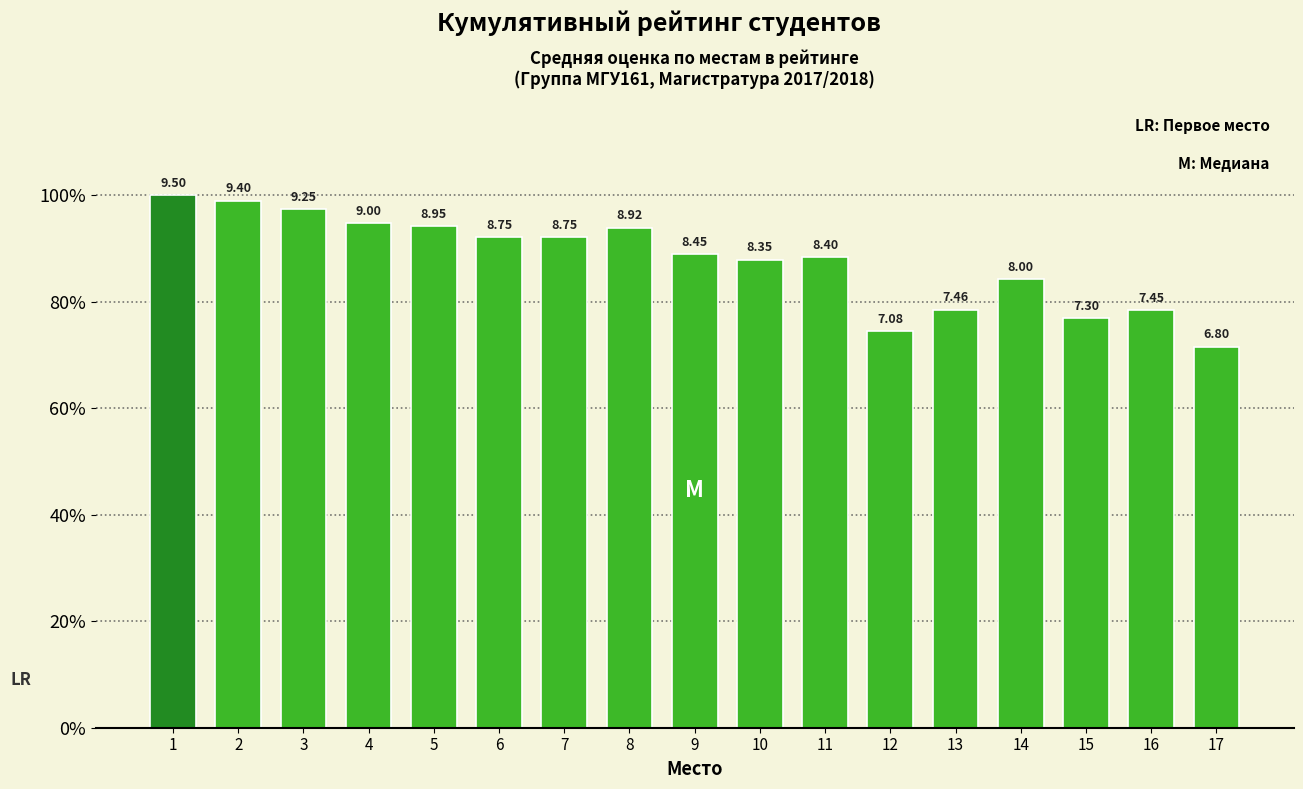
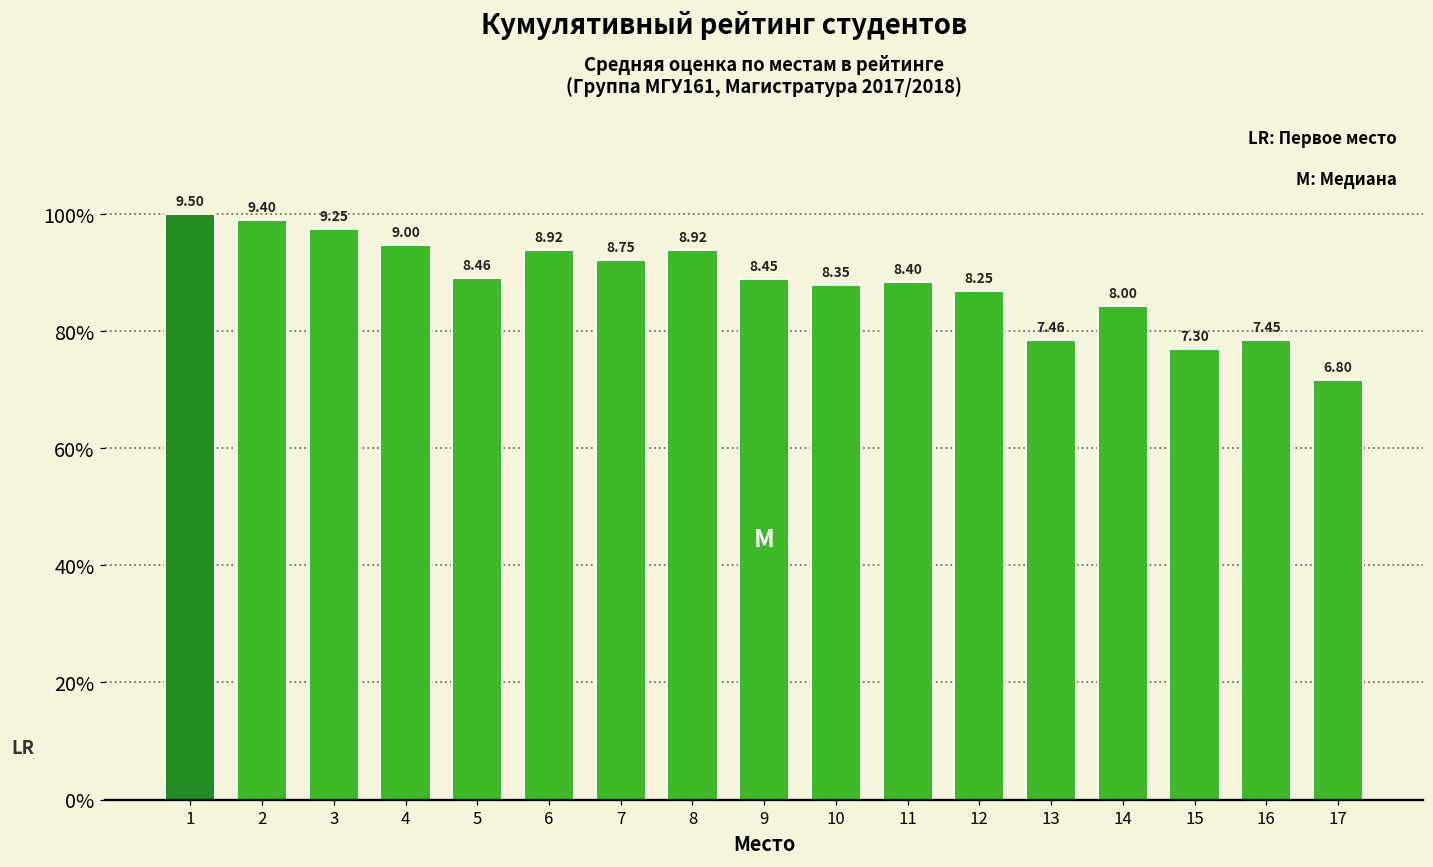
5: 8.95 -> 8.46
6: 8.75 -> 8.92
12: 7.08 -> 8.25
